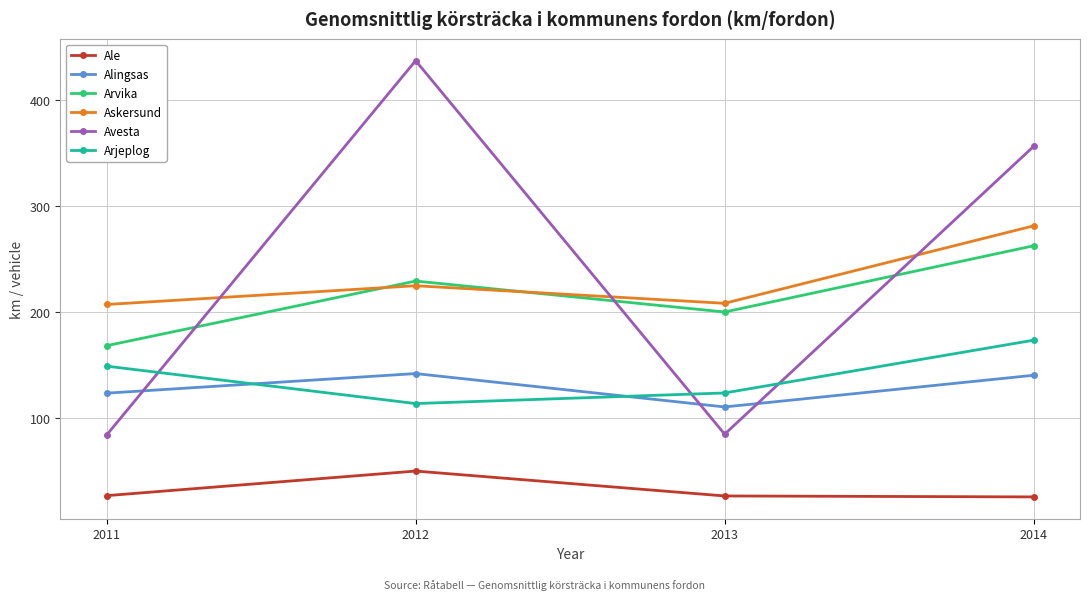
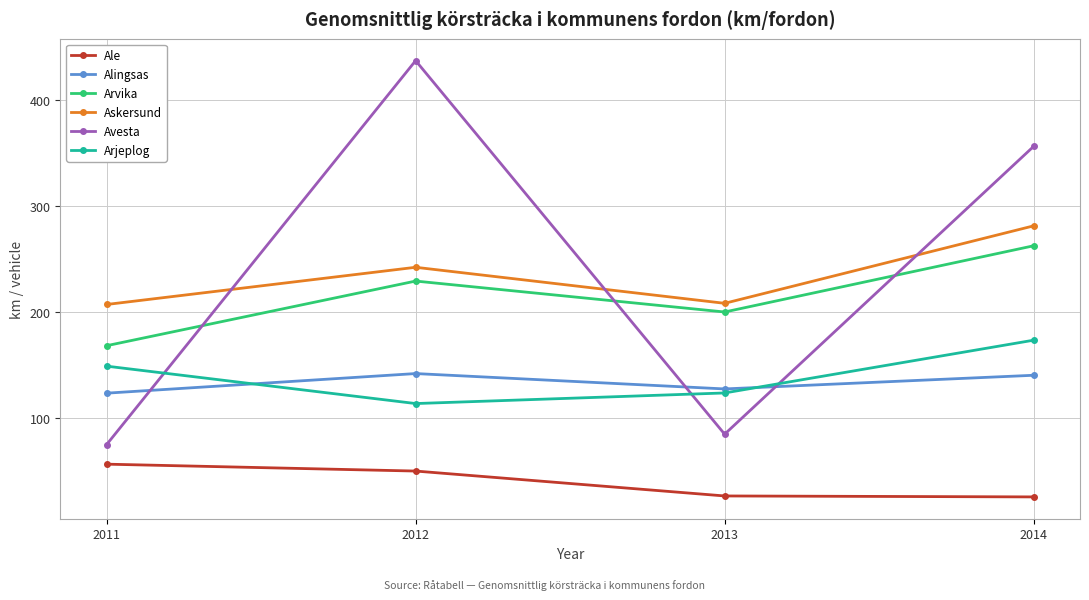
Ale, 2011: 27 -> 57
Avesta, 2011: 84 -> 75
Askersund, 2012: 225 -> 243
Alingsas, 2013: 111 -> 128
